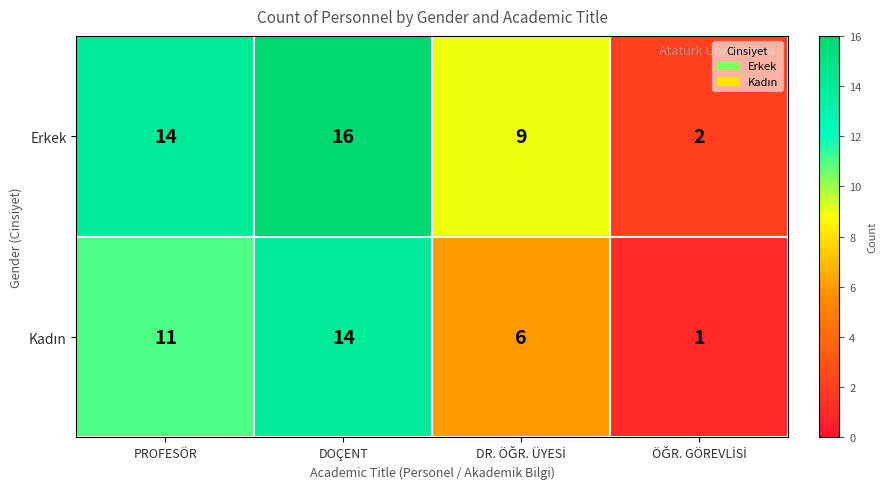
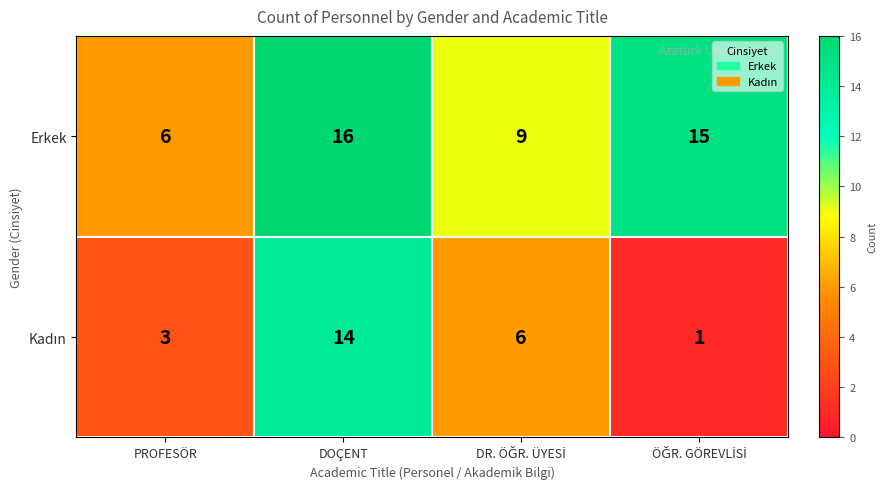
Erkek, PROFESÖR: 14 -> 6
Erkek, ÖĞR. GÖREVLİSİ: 2 -> 15
Kadın, PROFESÖR: 11 -> 3
